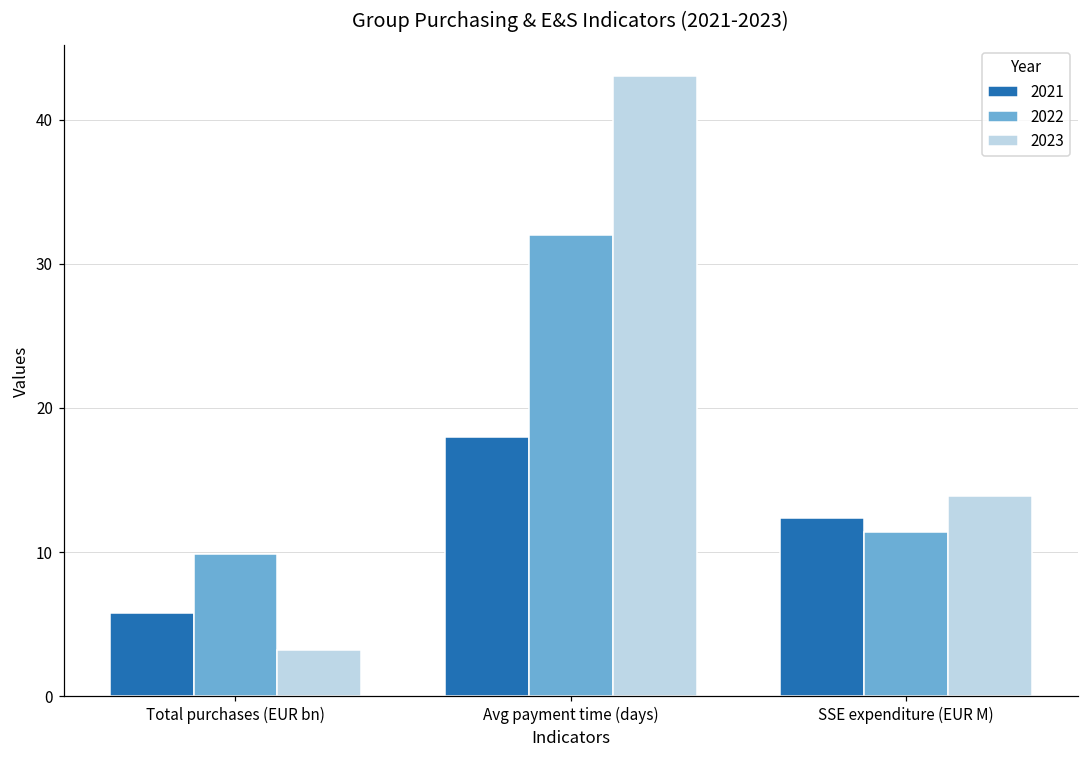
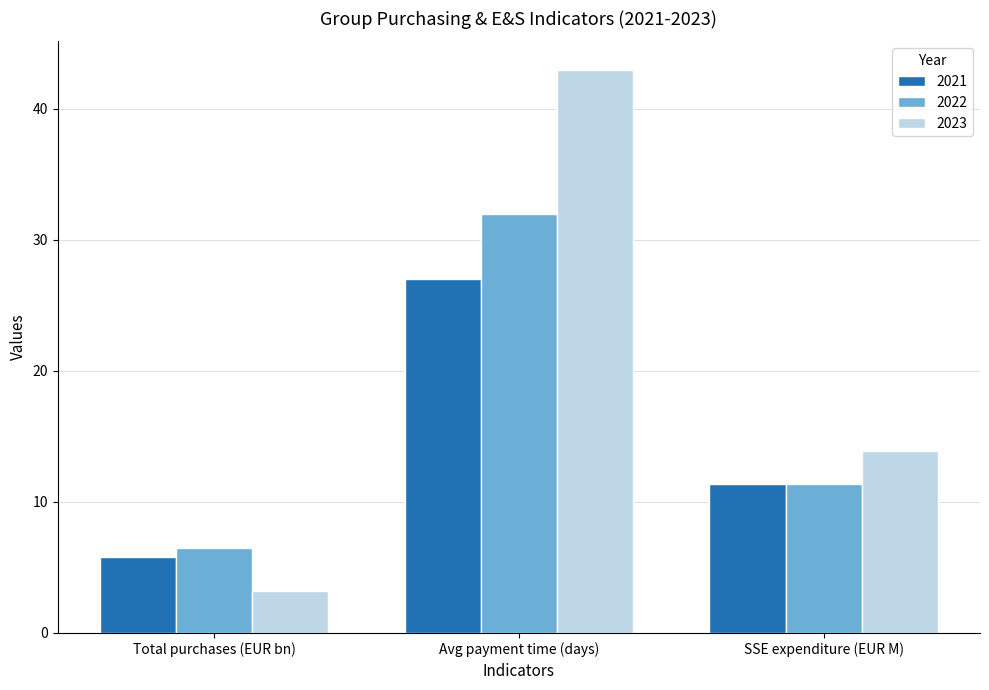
2022, Total purchases (EUR bn): 9.9 -> 6.5
2021, Avg payment time (days): 18 -> 27
2021, SSE expenditure (EUR M): 12.4 -> 11.4
